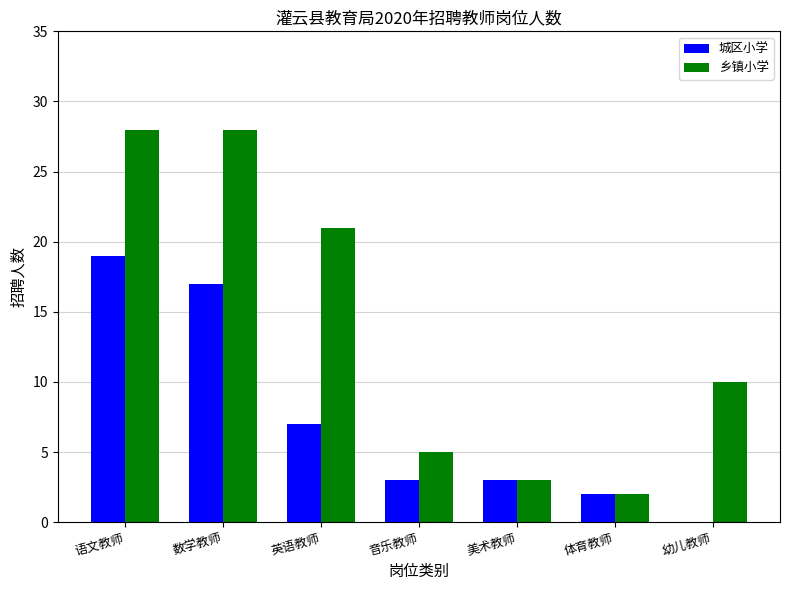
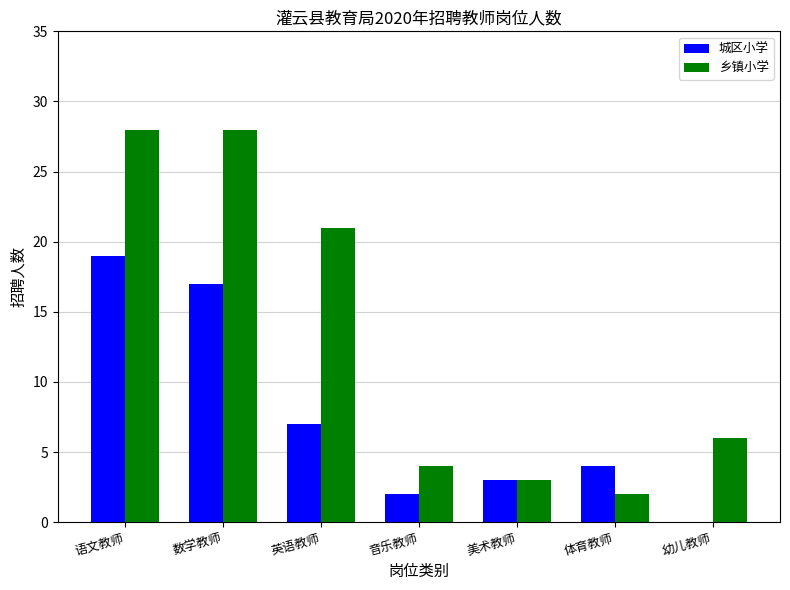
城区小学, 音乐教师: 3 -> 2
乡镇小学, 音乐教师: 5 -> 4
城区小学, 体育教师: 2 -> 4
乡镇小学, 幼儿教师: 10 -> 6
